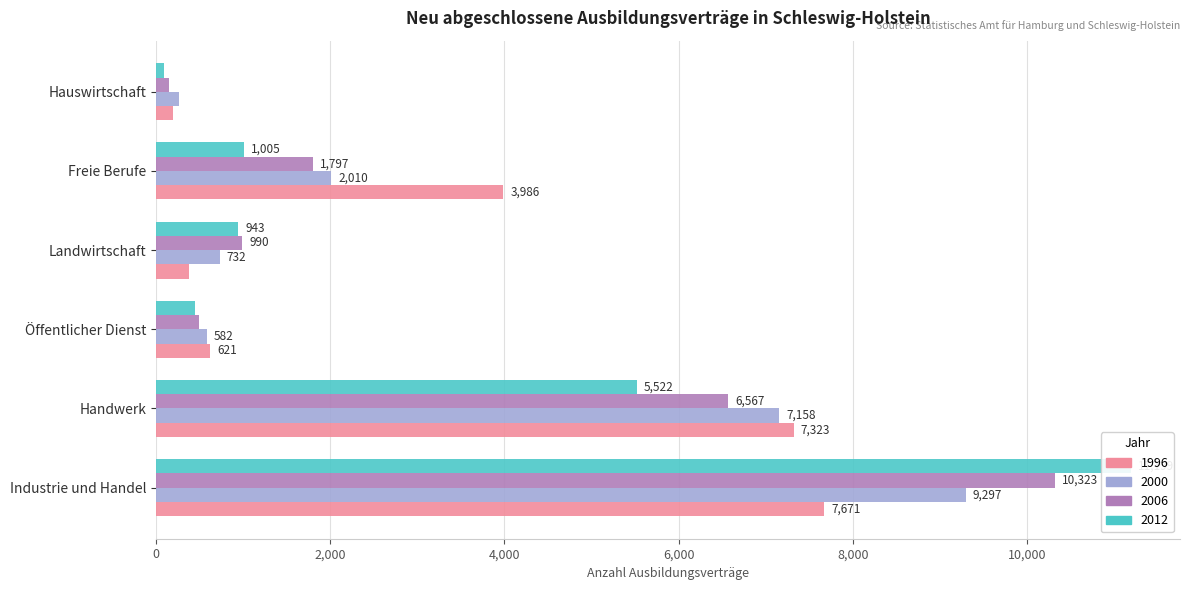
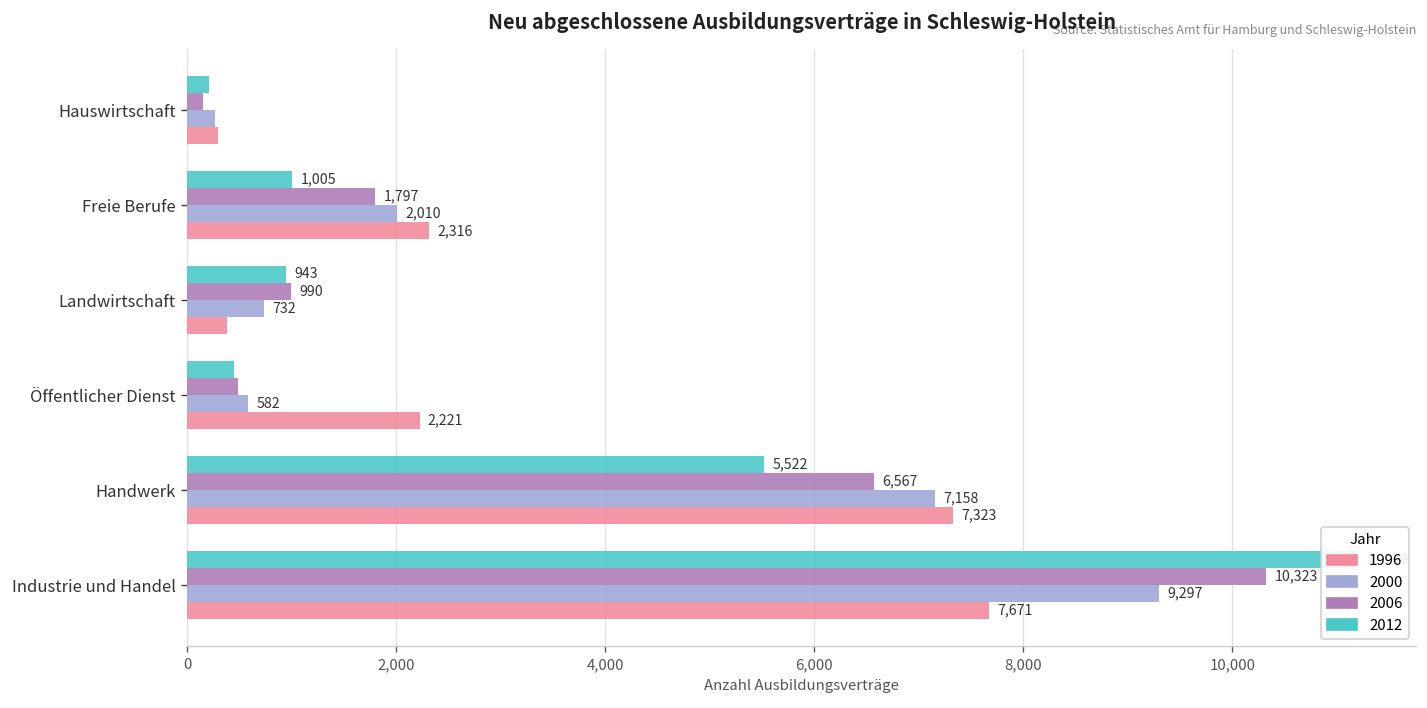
2012, Hauswirtschaft: 100 -> 200
1996, Hauswirtschaft: 200 -> 300
1996, Freie Berufe: 3,986 -> 2,316
1996, Öffentlicher Dienst: 621 -> 2,221
